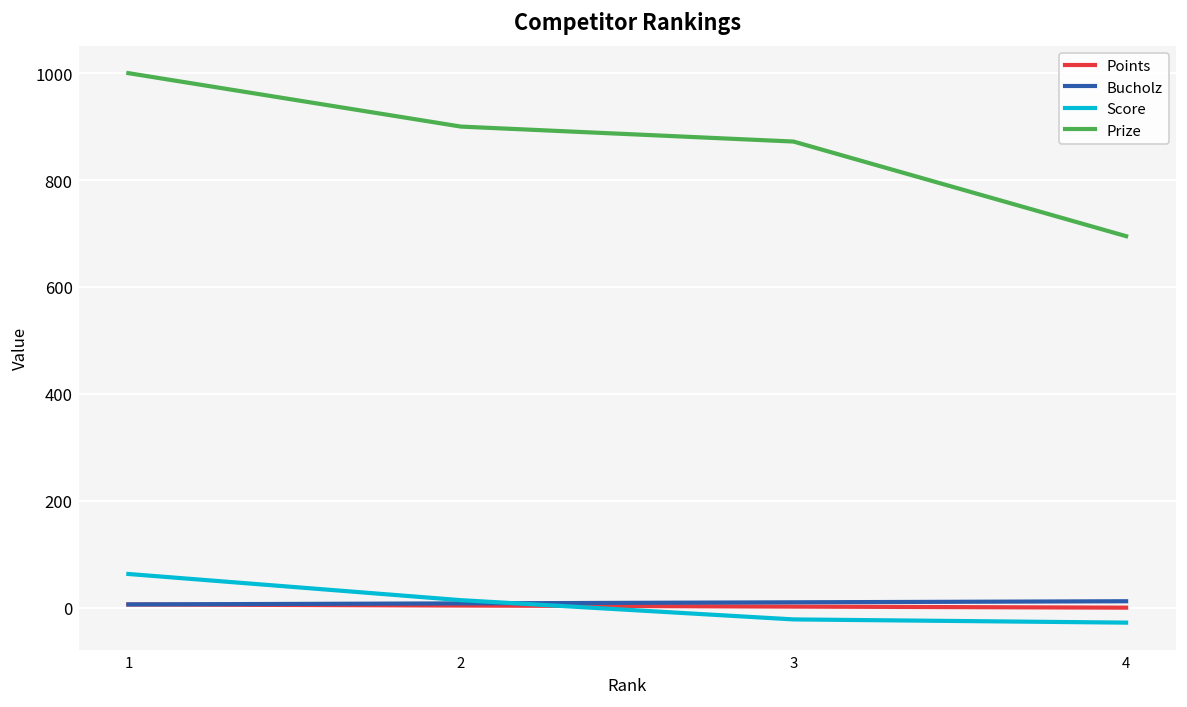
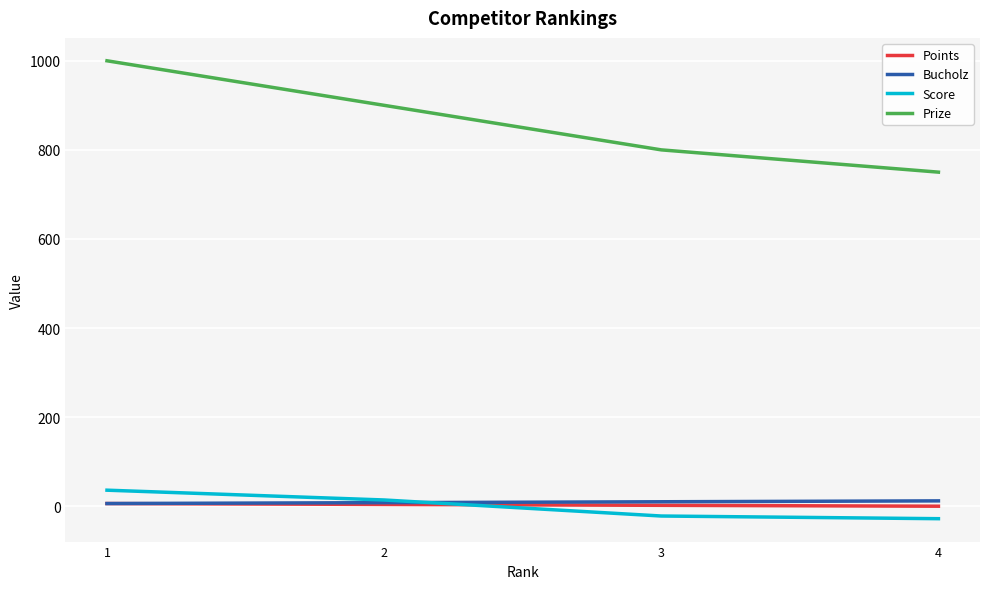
Score, 1: 60 -> 40
Prize, 3: 870 -> 800
Prize, 4: 700 -> 750
